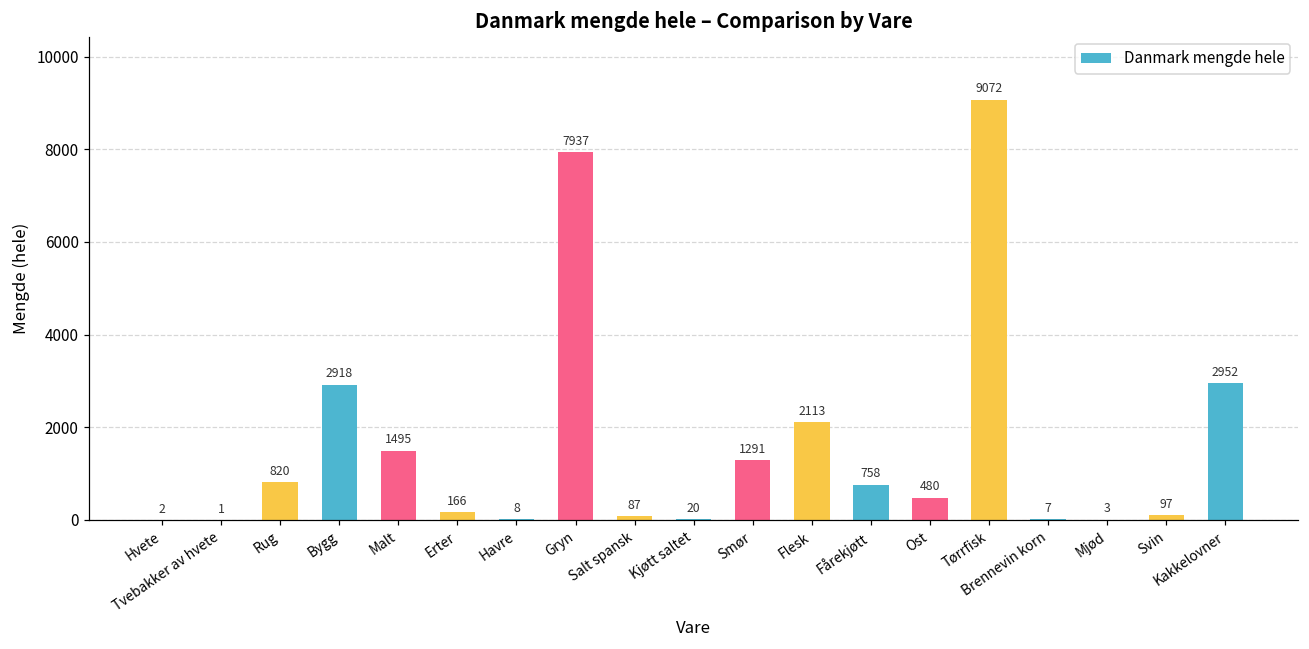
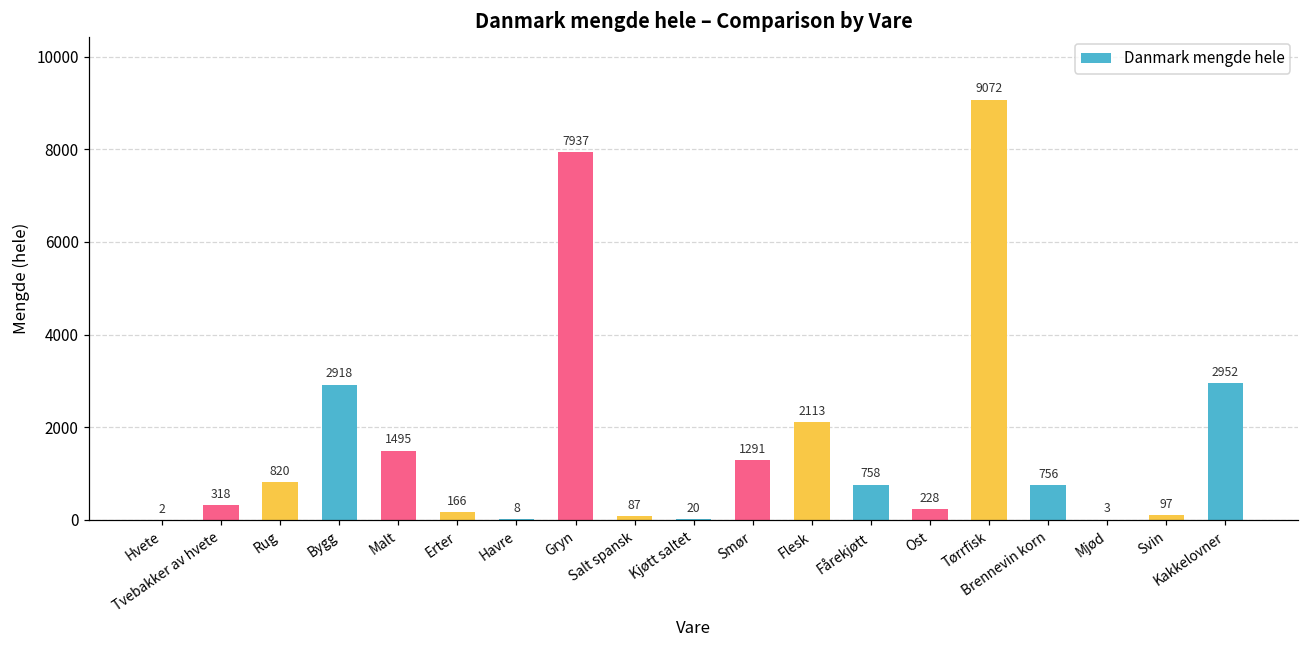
Tvebakker av hvete: 1 -> 318
Ost: 480 -> 228
Brennevin korn: 7 -> 756
